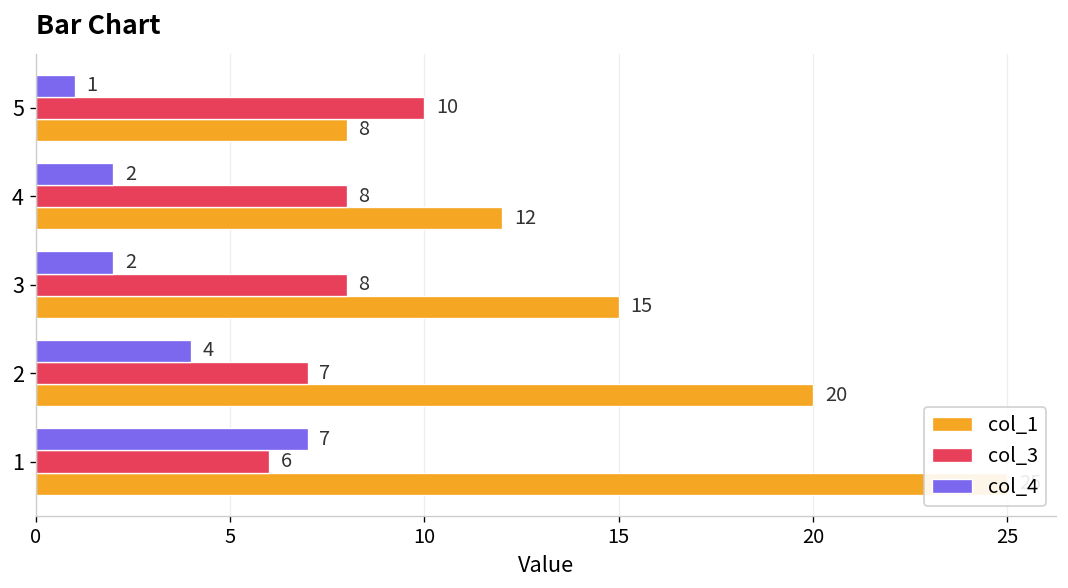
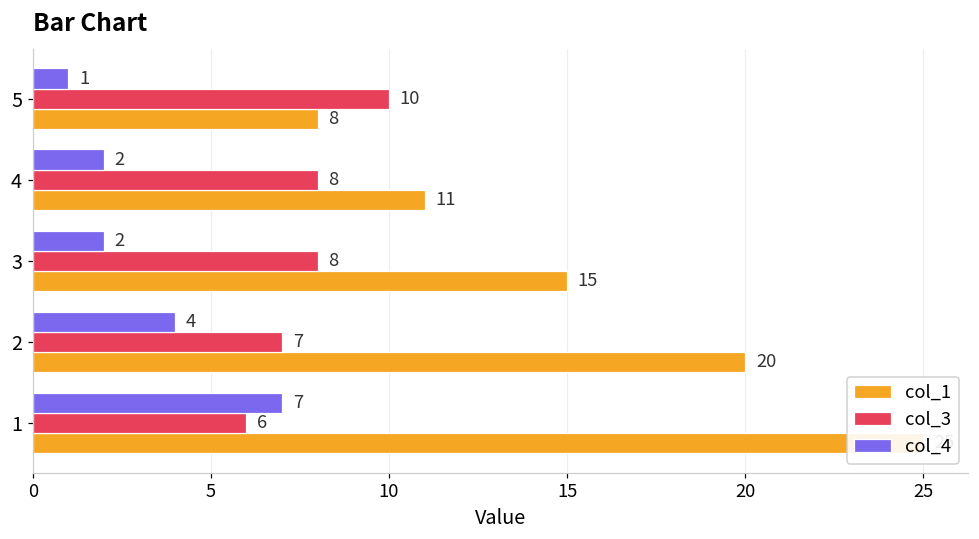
col_1, 4: 12 -> 11
